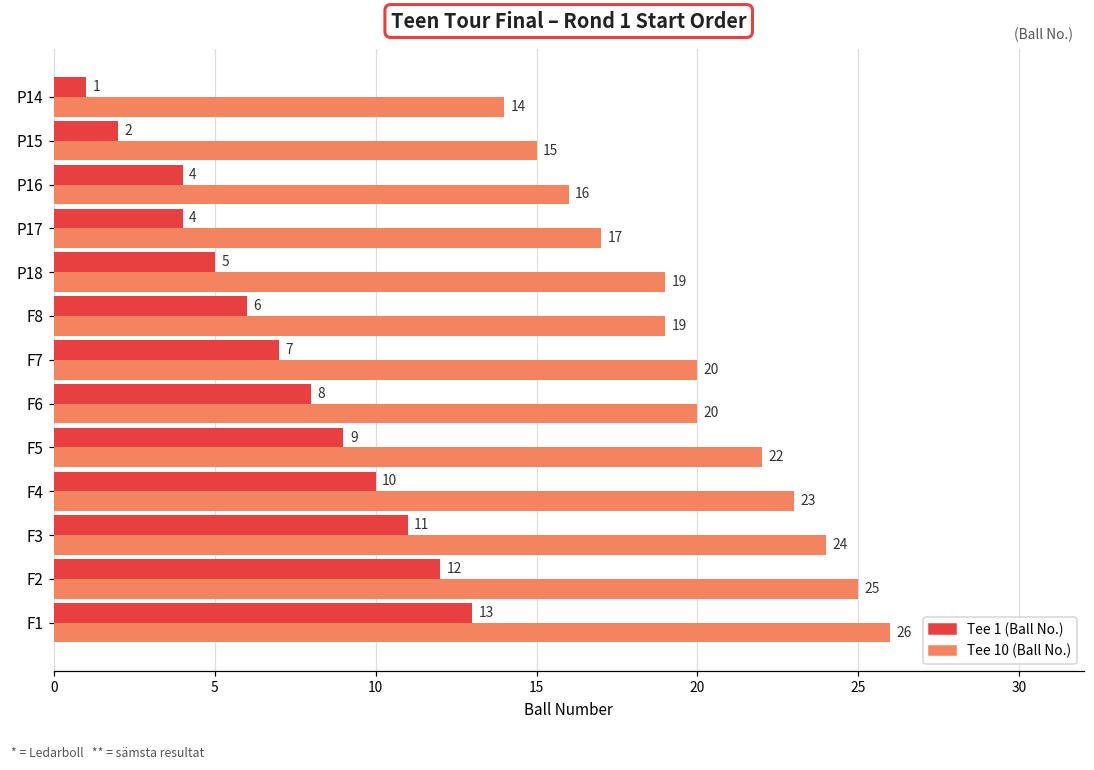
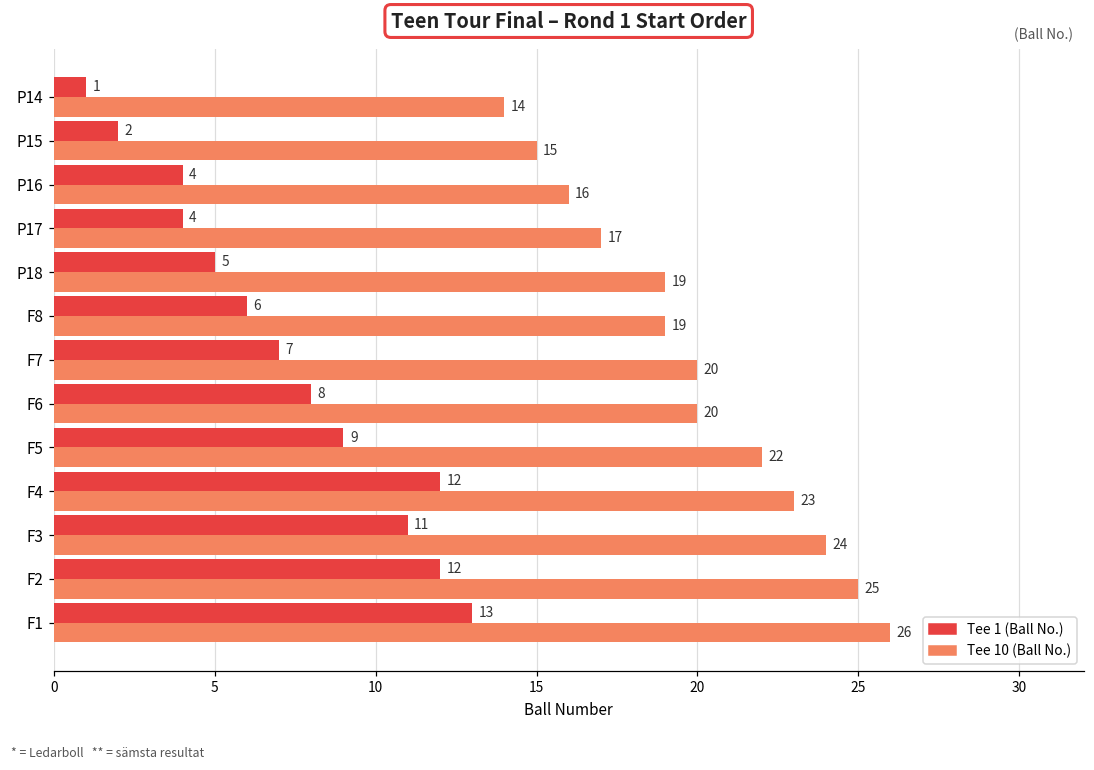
Tee 1 (Ball No.), F4: 10 -> 12
